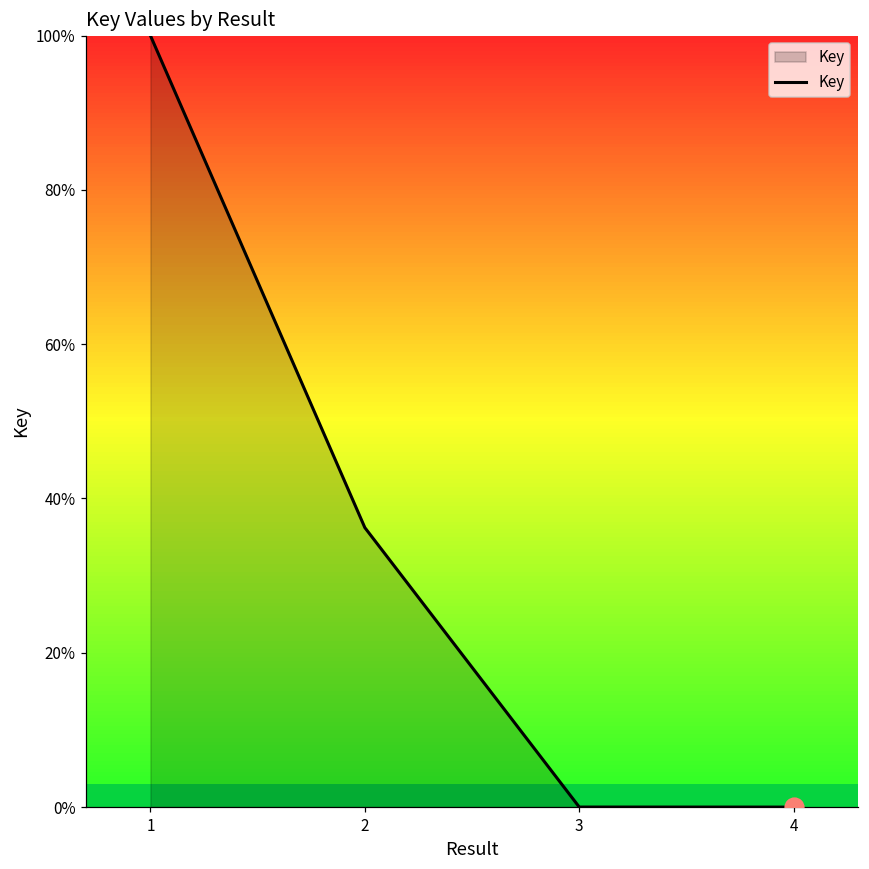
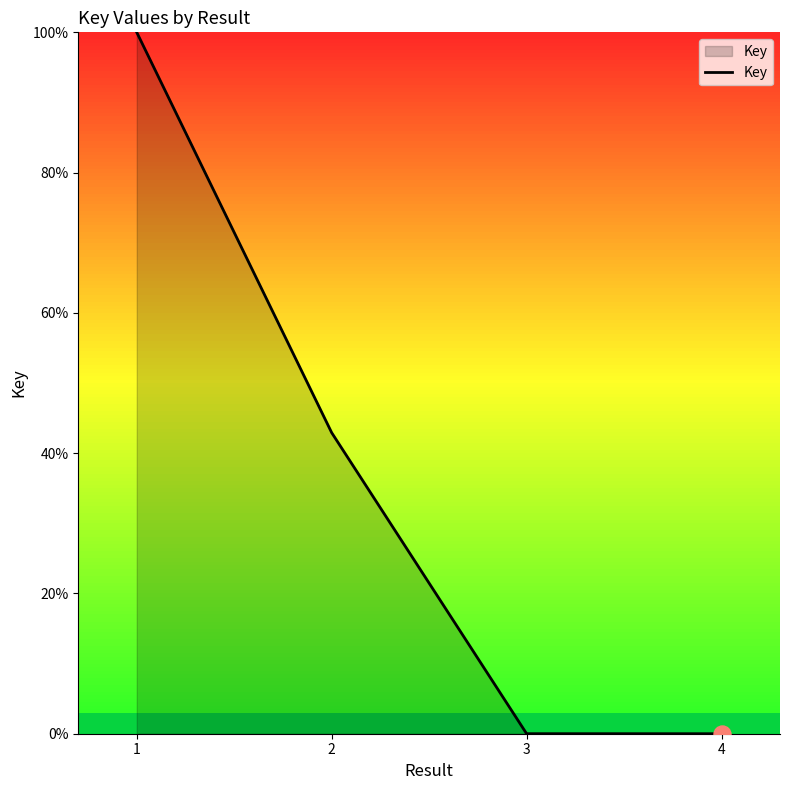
Key, 2: 36% -> 43%
